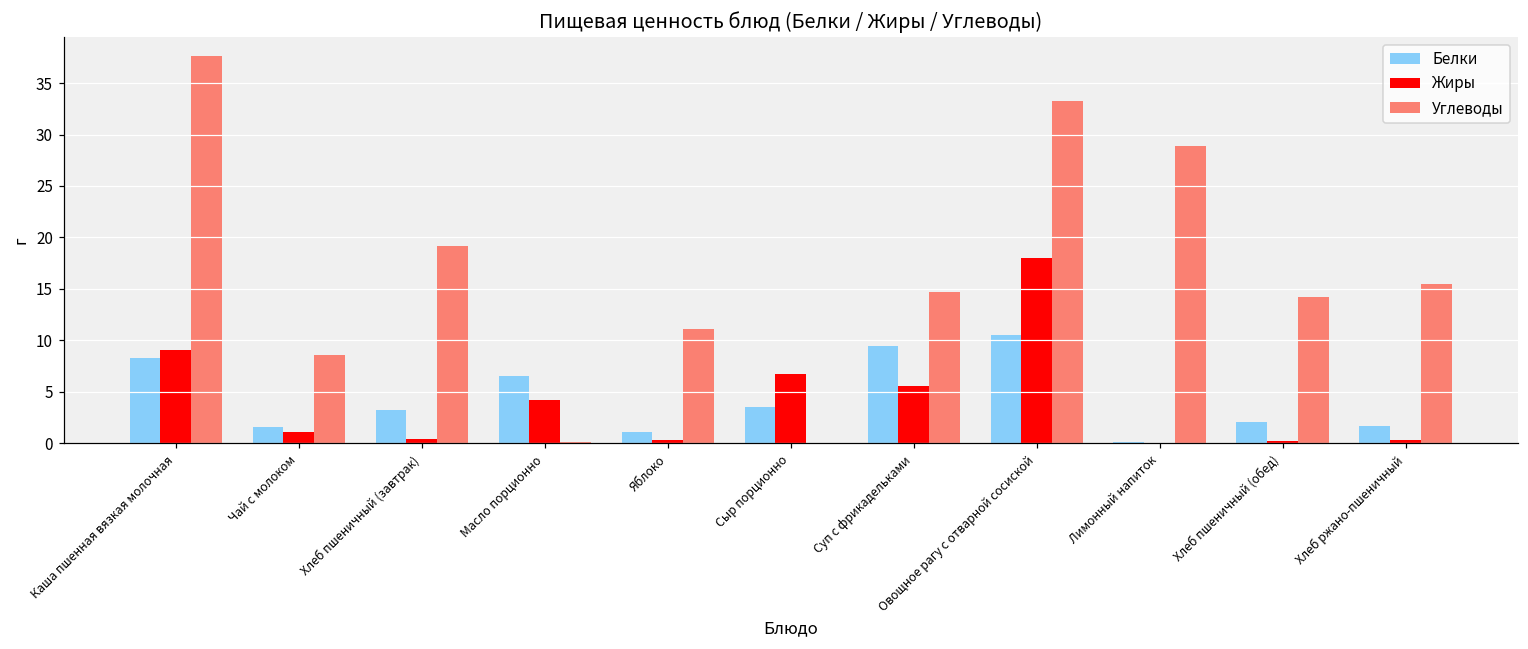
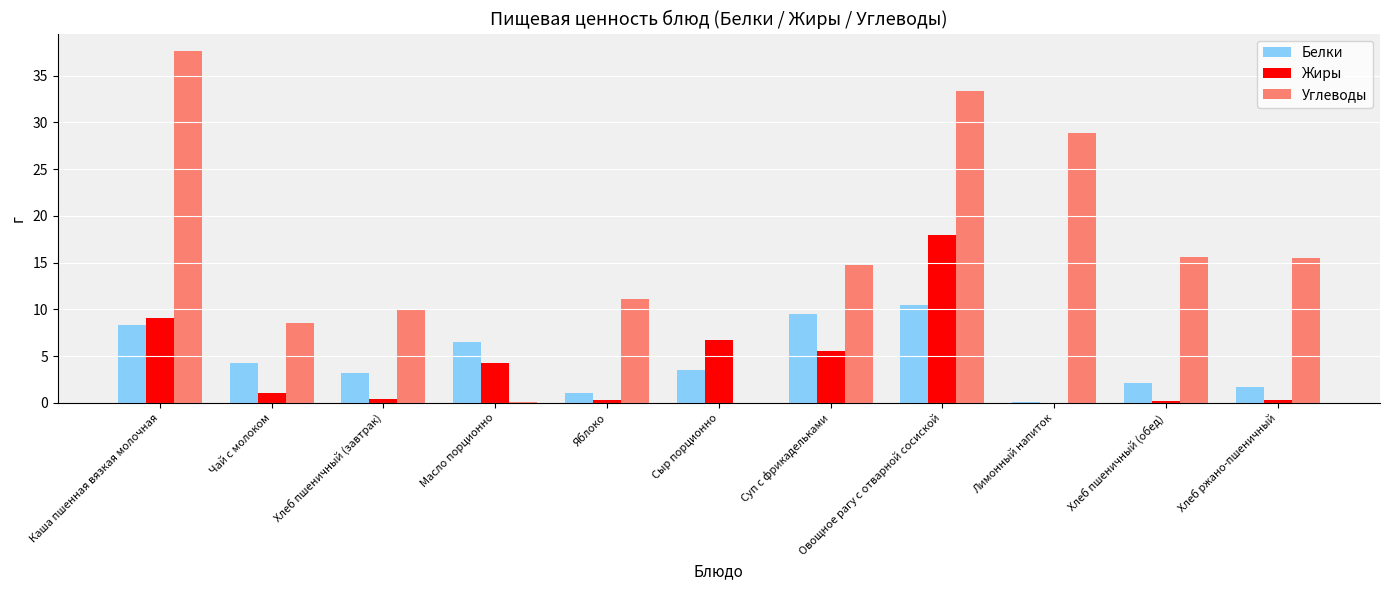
Белки, Чай с молоком: 2 -> 4
Углеводы, Хлеб пшеничный (завтрак): 19 -> 10
Углеводы, Хлеб пшеничный (обед): 14 -> 16
